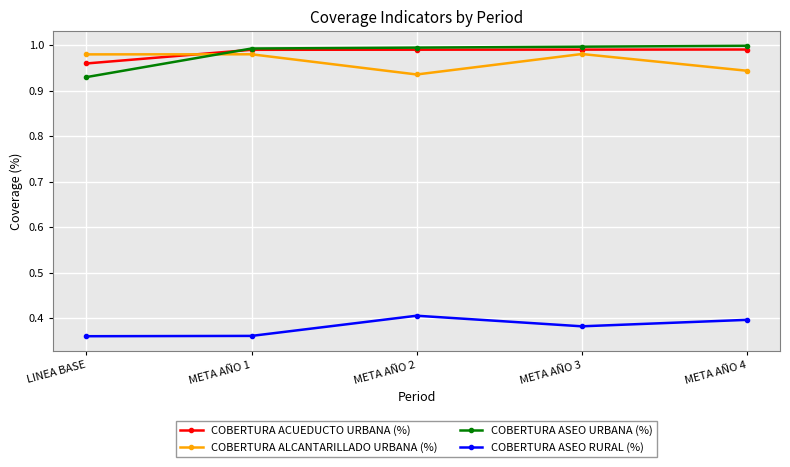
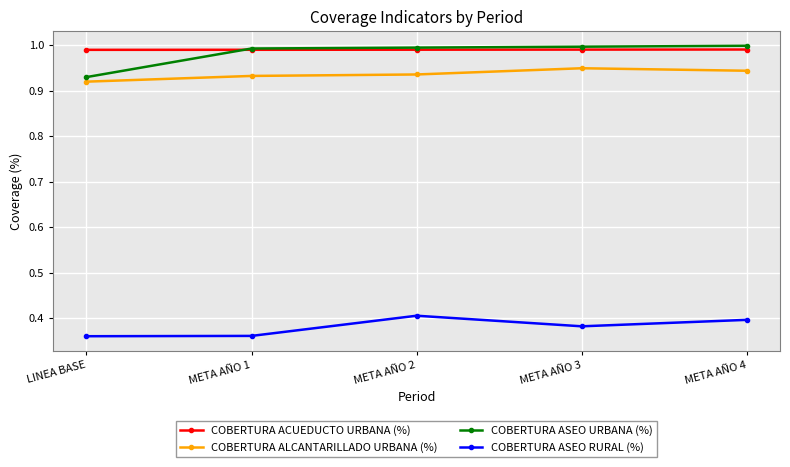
COBERTURA ACUEDUCTO URBANA (%), LINEA BASE: 0.96 -> 0.99
COBERTURA ALCANTARILLADO URBANA (%), LINEA BASE: 0.98 -> 0.92
COBERTURA ALCANTARILLADO URBANA (%), META AÑO 1: 0.98 -> 0.93
COBERTURA ALCANTARILLADO URBANA (%), META AÑO 3: 0.98 -> 0.95
